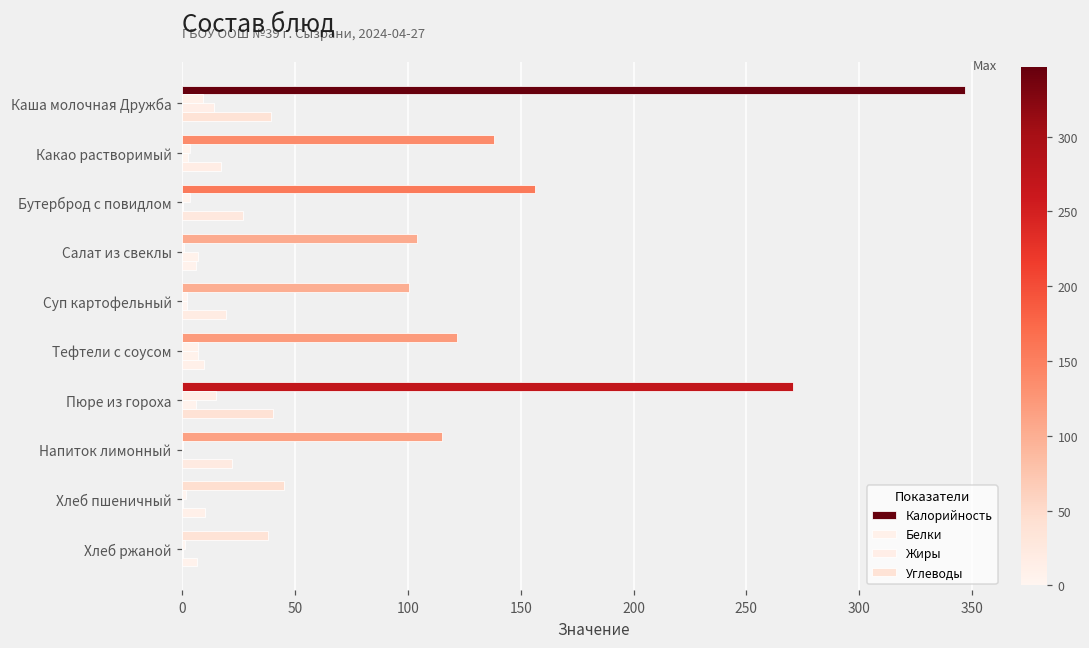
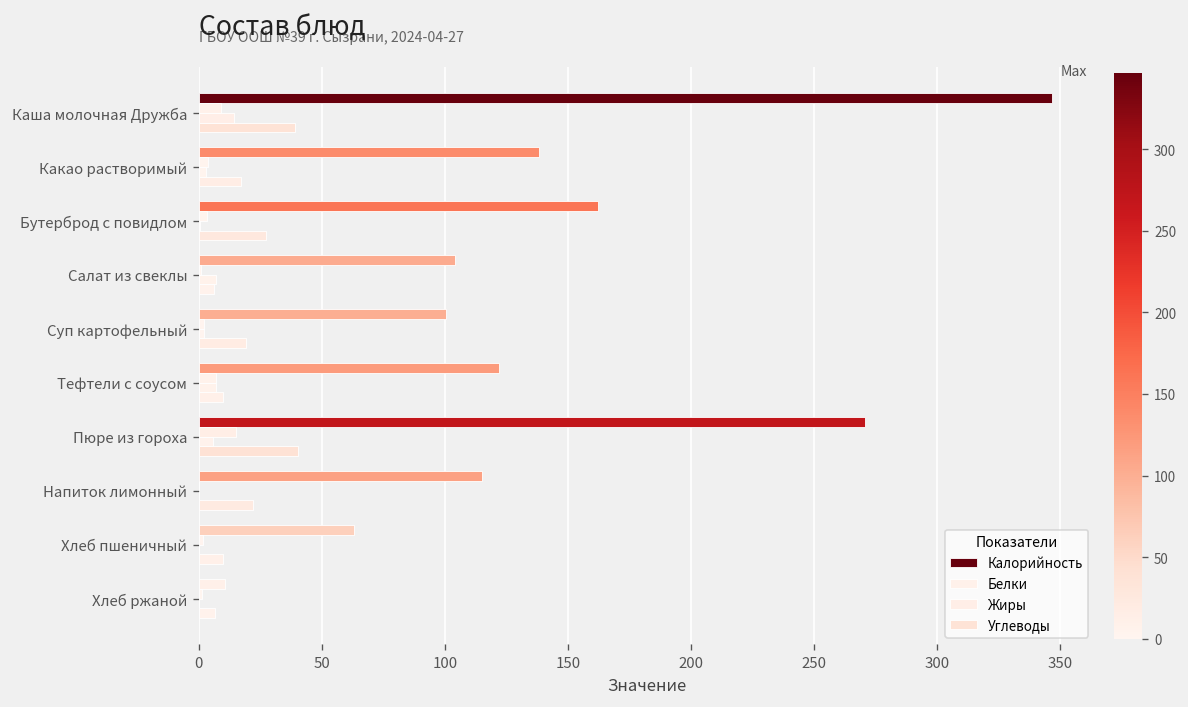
Калорийность, Бутерброд с повидлом: 156 -> 162
Калорийность, Хлеб пшеничный: 45 -> 63
Калорийность, Хлеб ржаной: 38 -> 11
